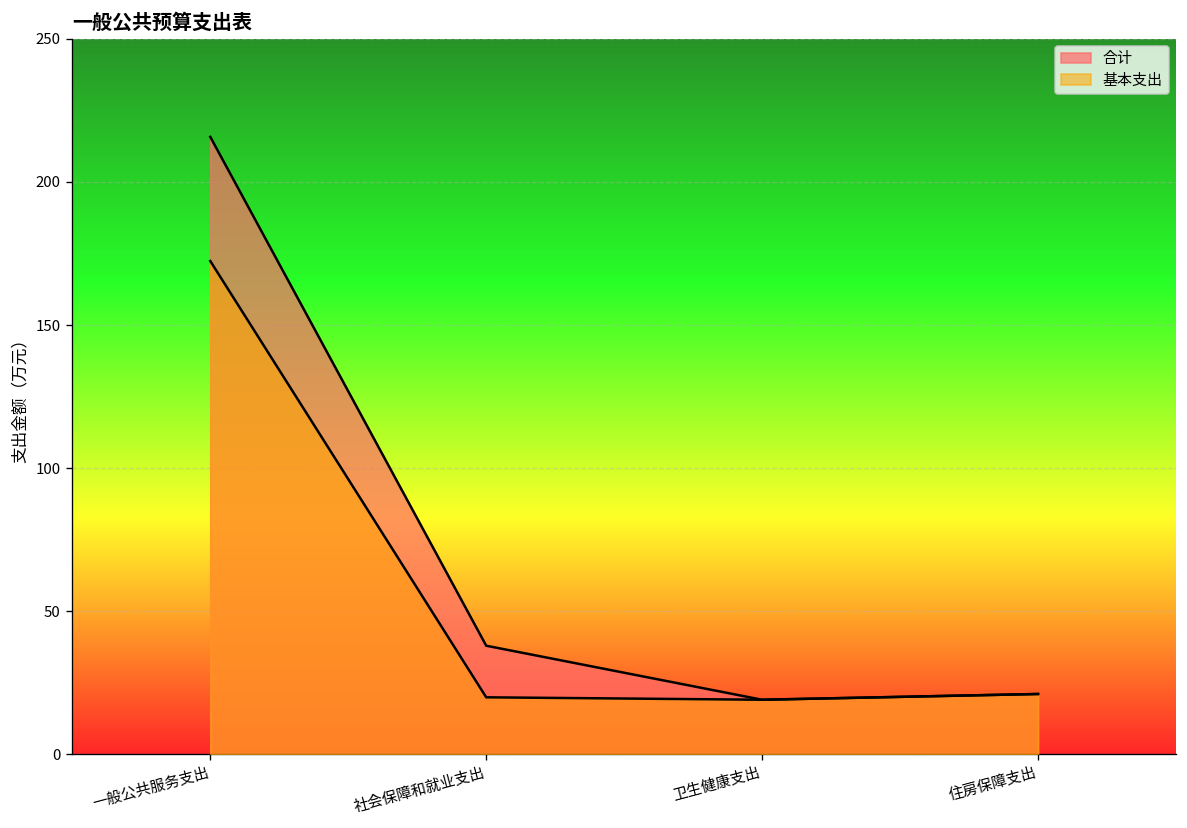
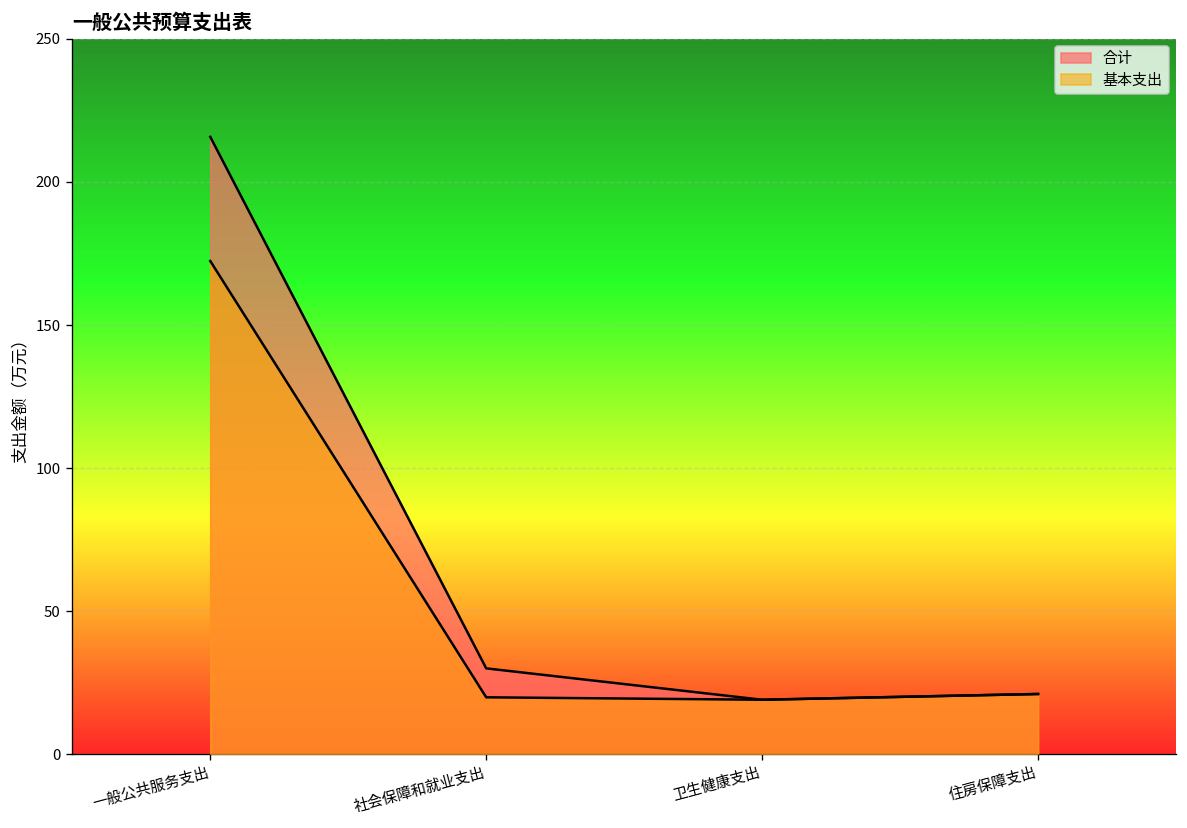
合计, 社会保障和就业支出: 38 -> 30
